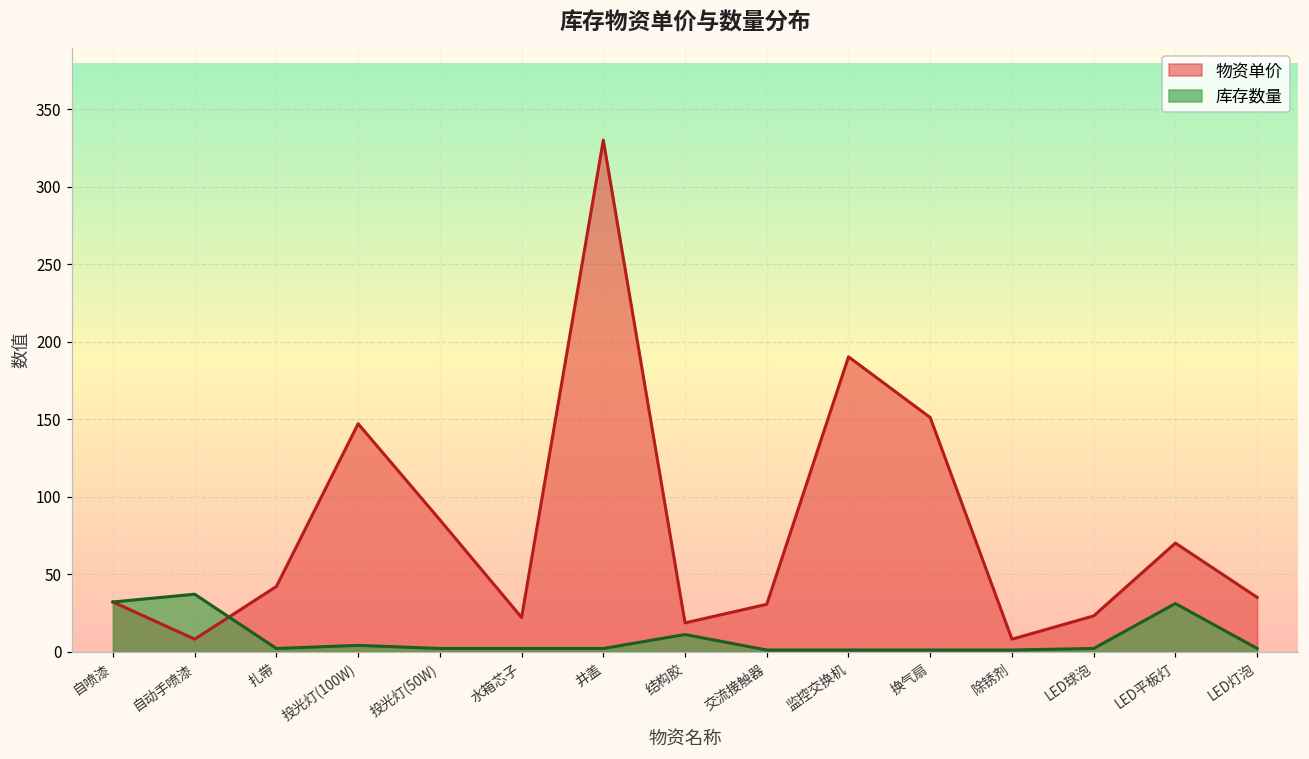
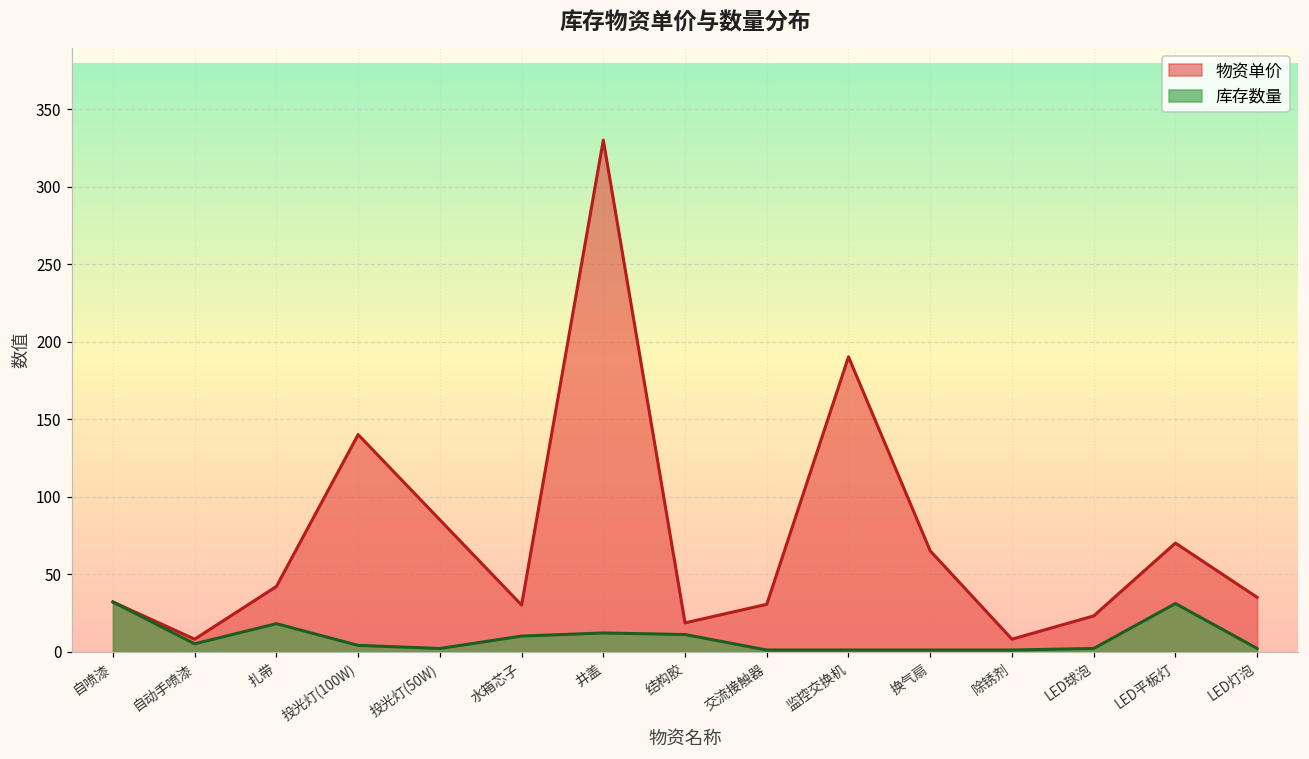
库存数量, 自动手喷漆: 37 -> 5
库存数量, 扎带: 2 -> 18
物资单价, 投光灯(100W): 147 -> 140
物资单价, 水箱芯子: 22 -> 30
库存数量, 水箱芯子: 2 -> 10
库存数量, 井盖: 2 -> 12
物资单价, 换气扇: 151 -> 65
